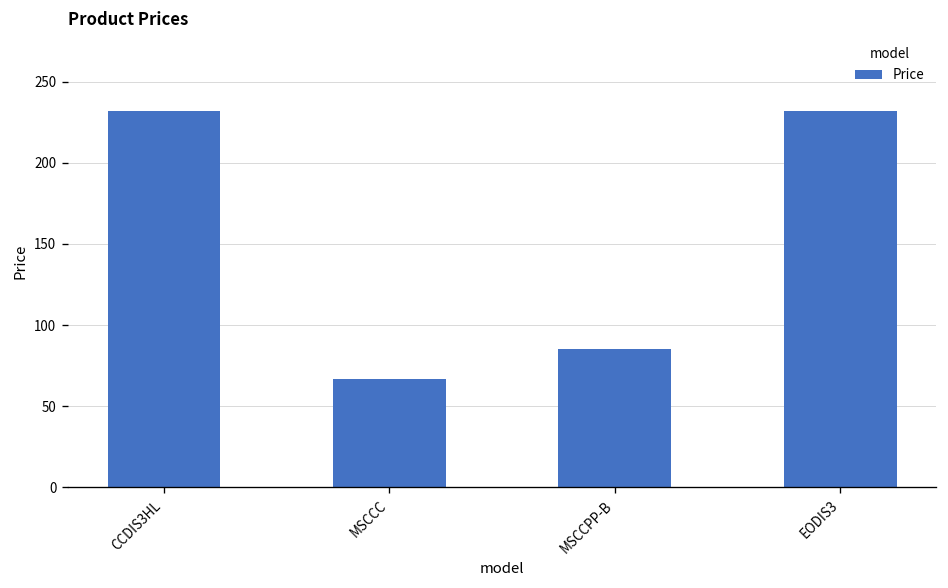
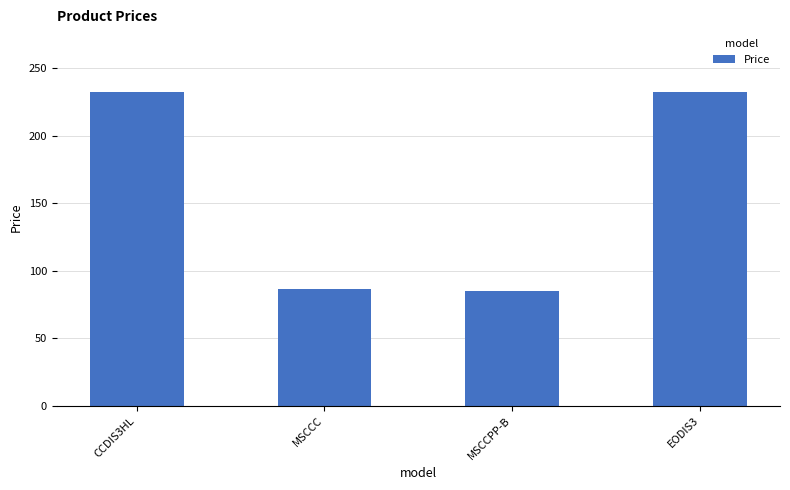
MSCCC: 66 -> 86
